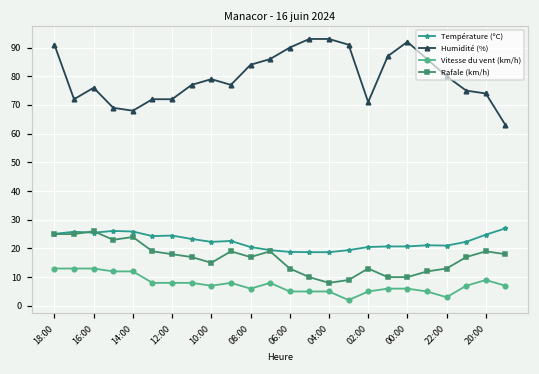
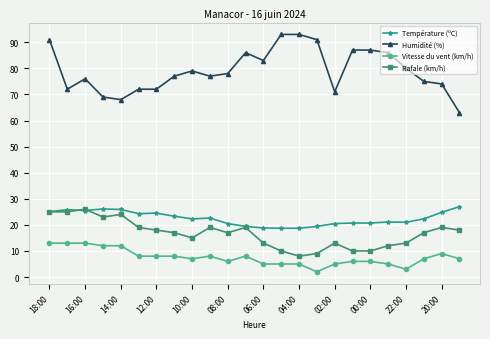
Humidité (%), 08:00: 84 -> 78
Humidité (%), 06:00: 90 -> 83
Humidité (%), 00:00: 92 -> 87
